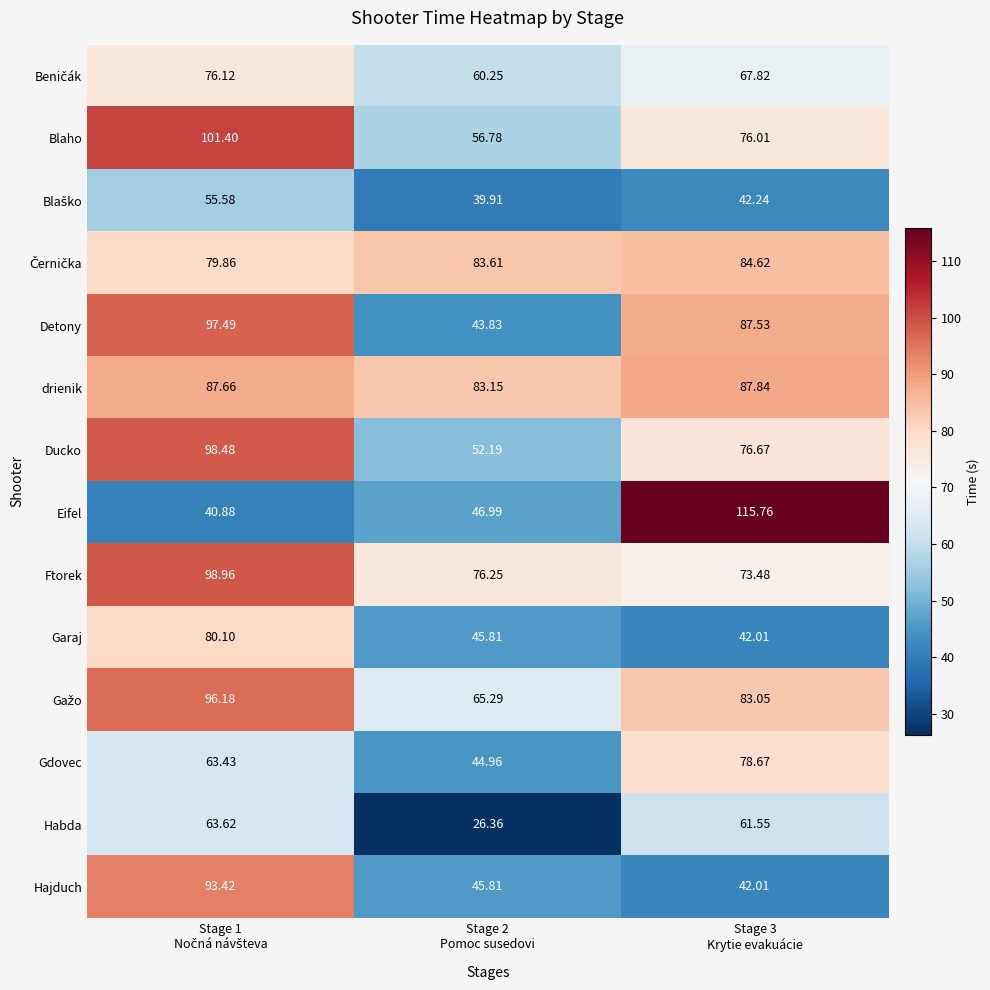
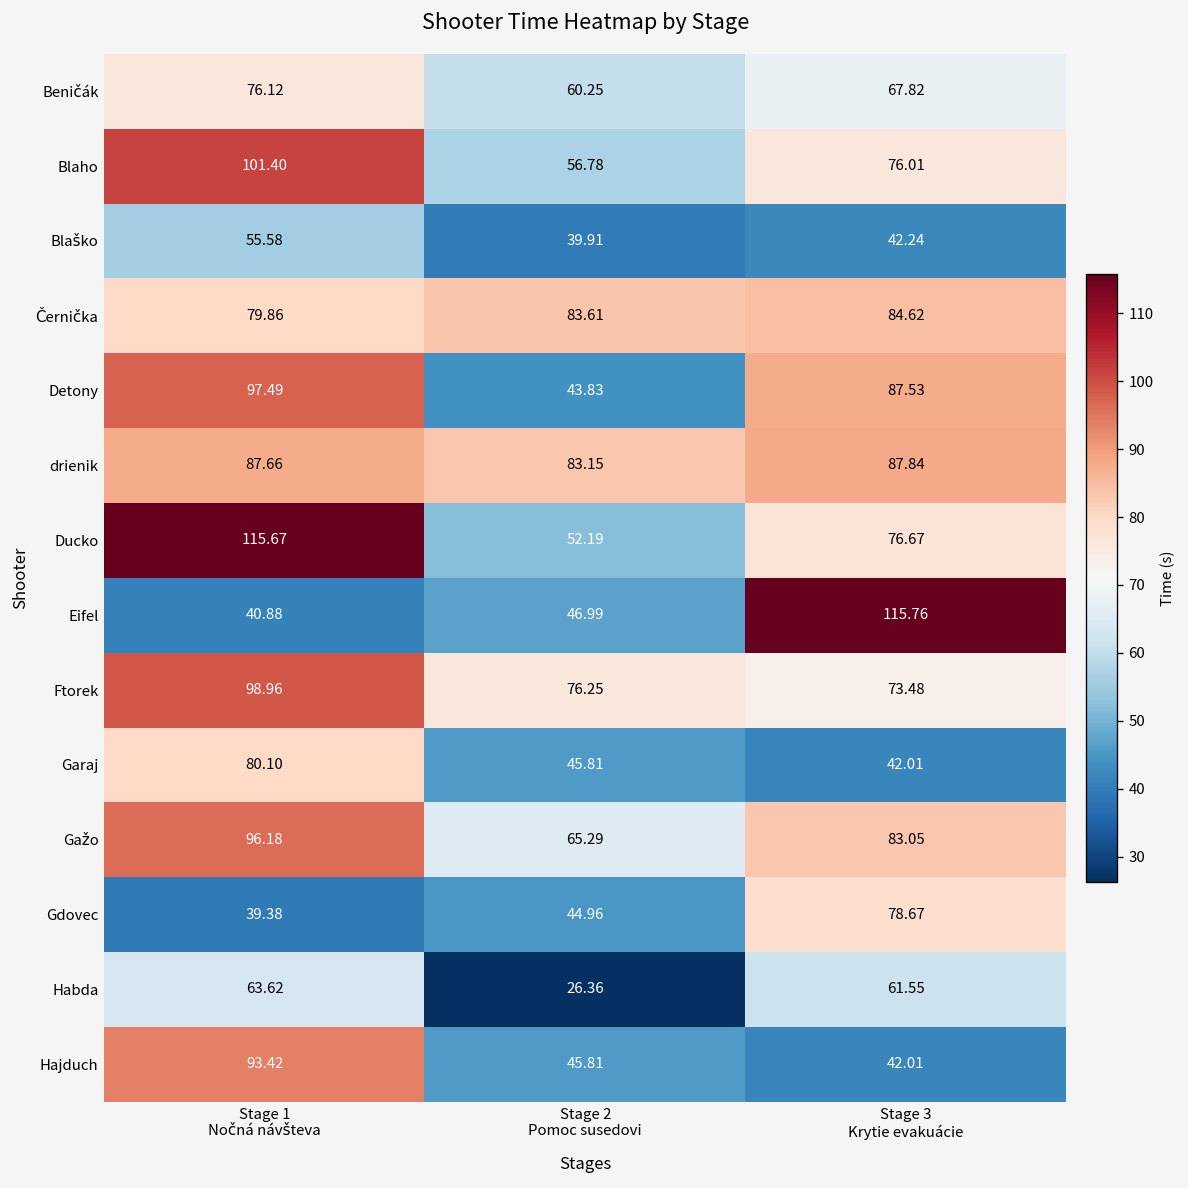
Ducko, Stage 1 Nočná návšteva: 98.48 -> 115.67
Gdovec, Stage 1 Nočná návšteva: 63.43 -> 39.38
